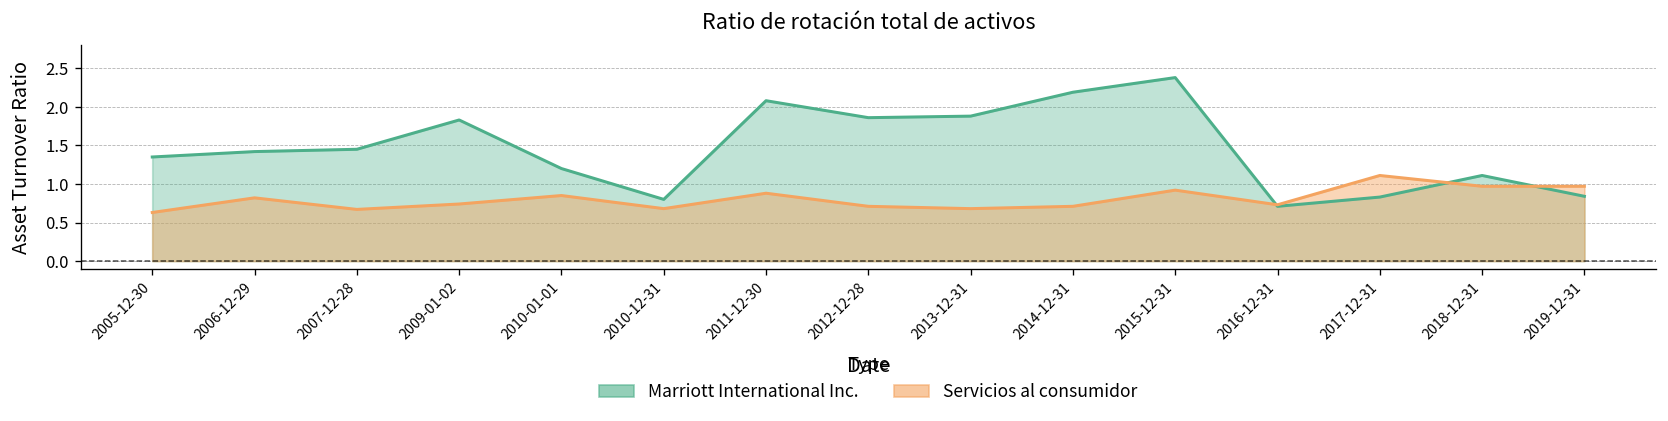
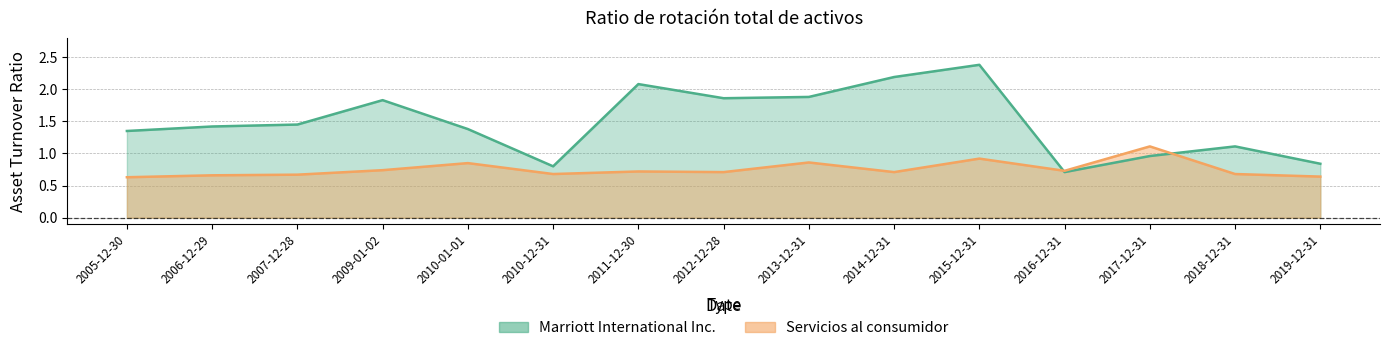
Servicios al consumidor, 2006-12-29: 0.8 -> 0.7
Marriott International Inc., 2010-01-01: 1.2 -> 1.4
Servicios al consumidor, 2011-12-30: 0.9 -> 0.7
Servicios al consumidor, 2013-12-31: 0.7 -> 0.9
Marriott International Inc., 2017-12-31: 0.8 -> 1.0
Servicios al consumidor, 2018-12-31: 1.0 -> 0.7
Servicios al consumidor, 2019-12-31: 1.0 -> 0.6
